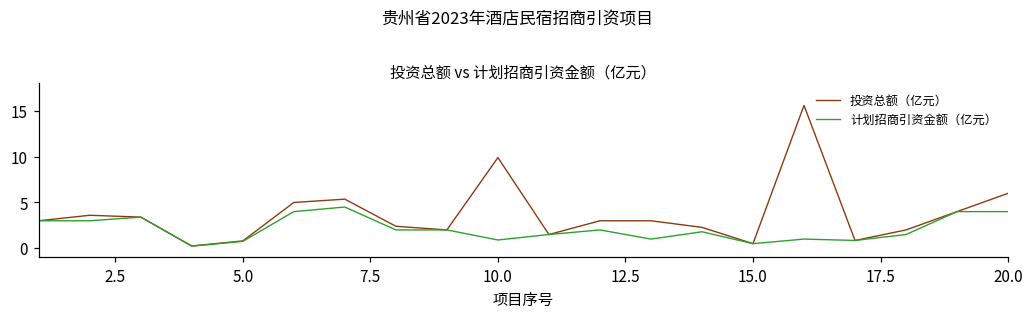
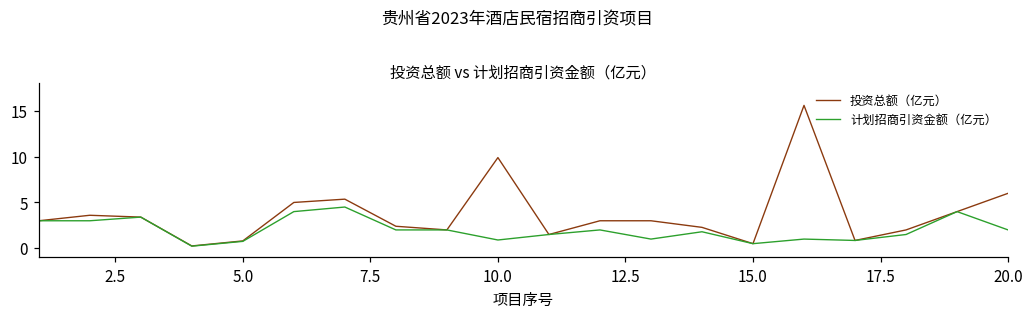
计划招商引资金额（亿元）, 20.0: 4 -> 2
